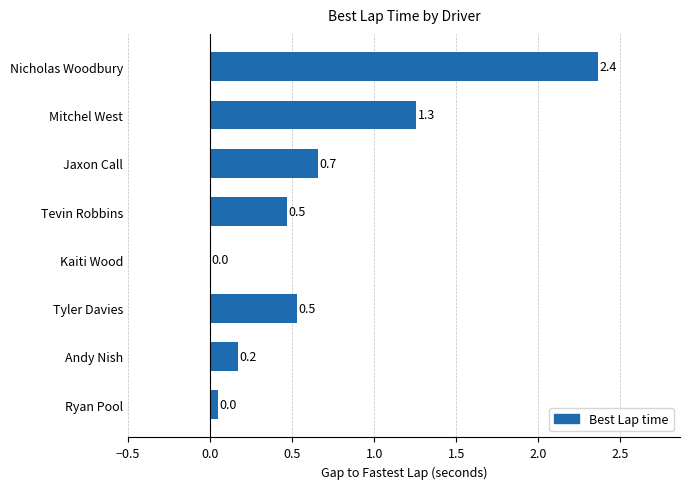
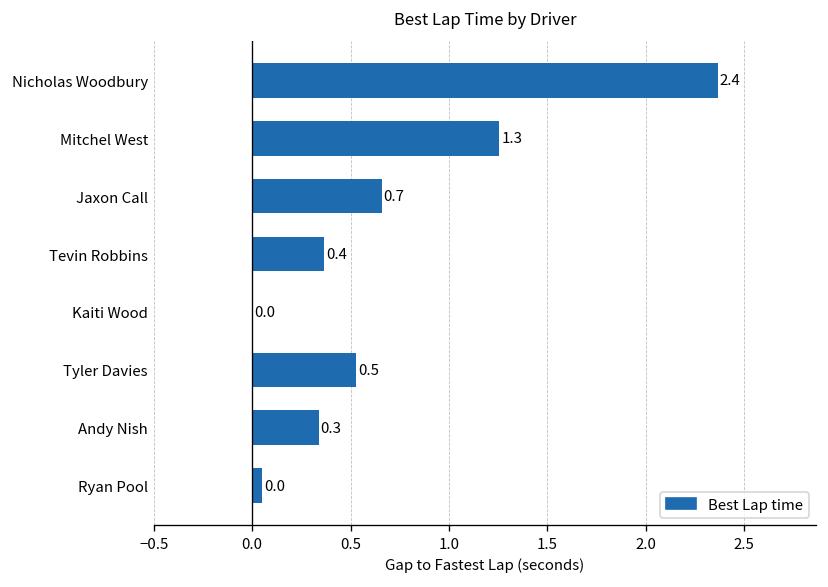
Tevin Robbins: 0.5 -> 0.4
Andy Nish: 0.2 -> 0.3
